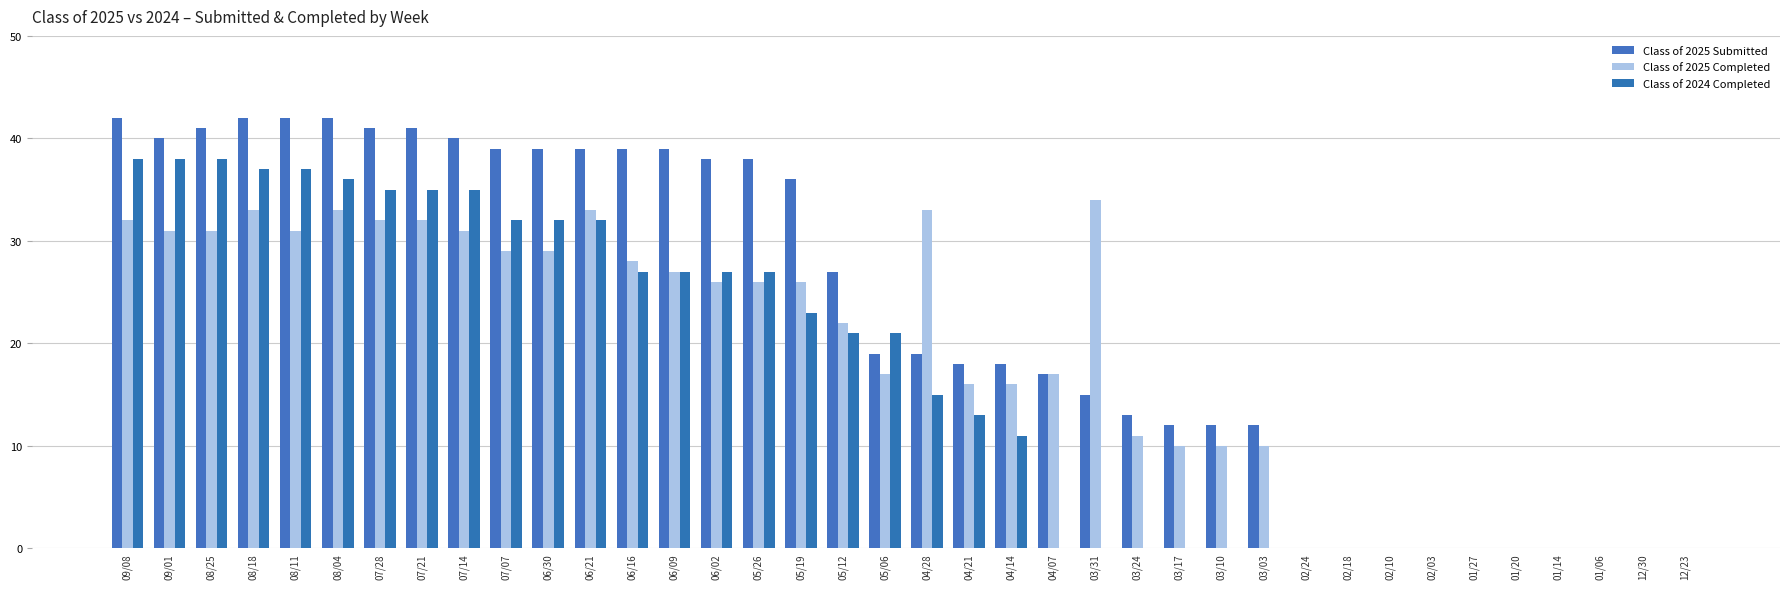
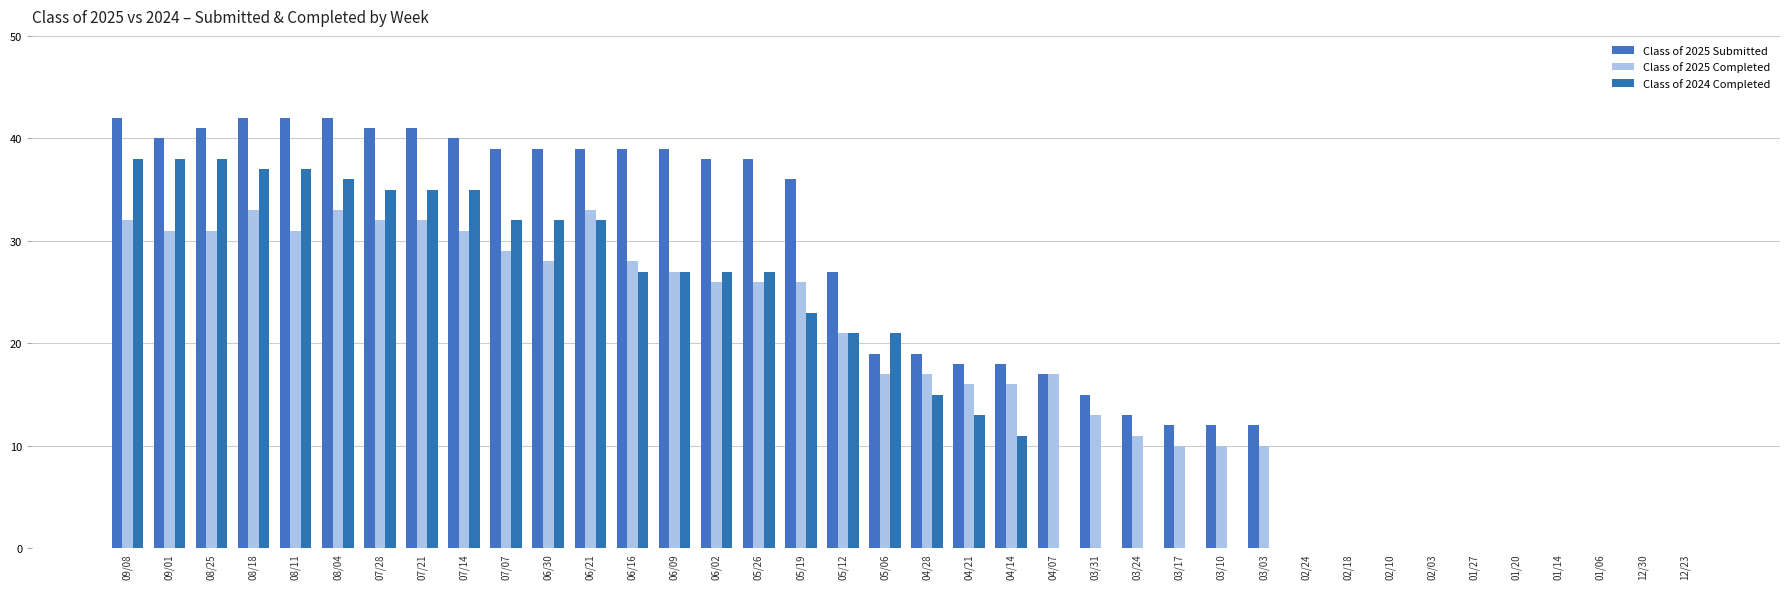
Class of 2025 Completed, 06/30: 29 -> 28
Class of 2025 Completed, 05/12: 22 -> 21
Class of 2025 Completed, 04/28: 33 -> 17
Class of 2025 Completed, 03/31: 34 -> 13
